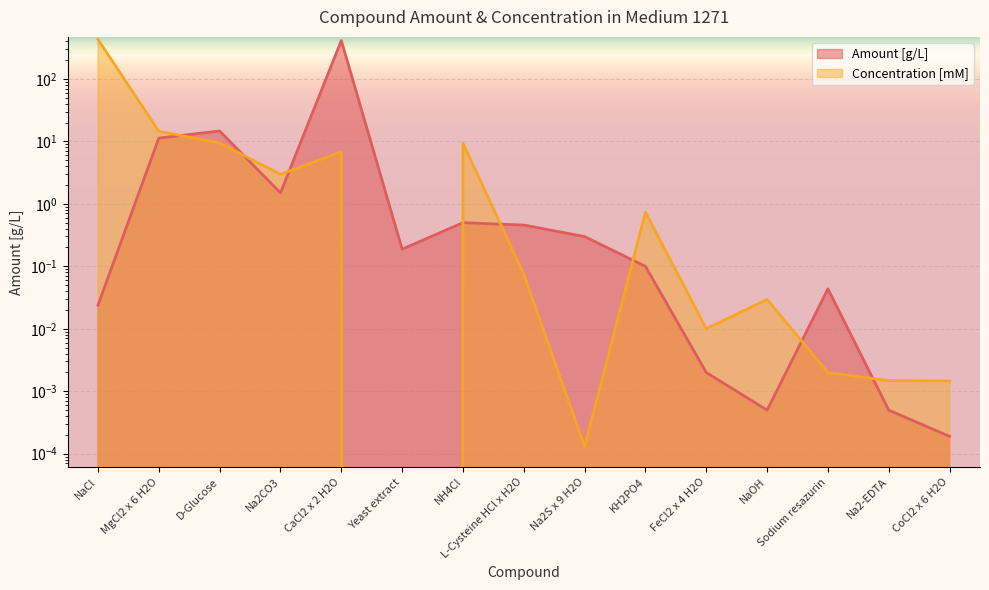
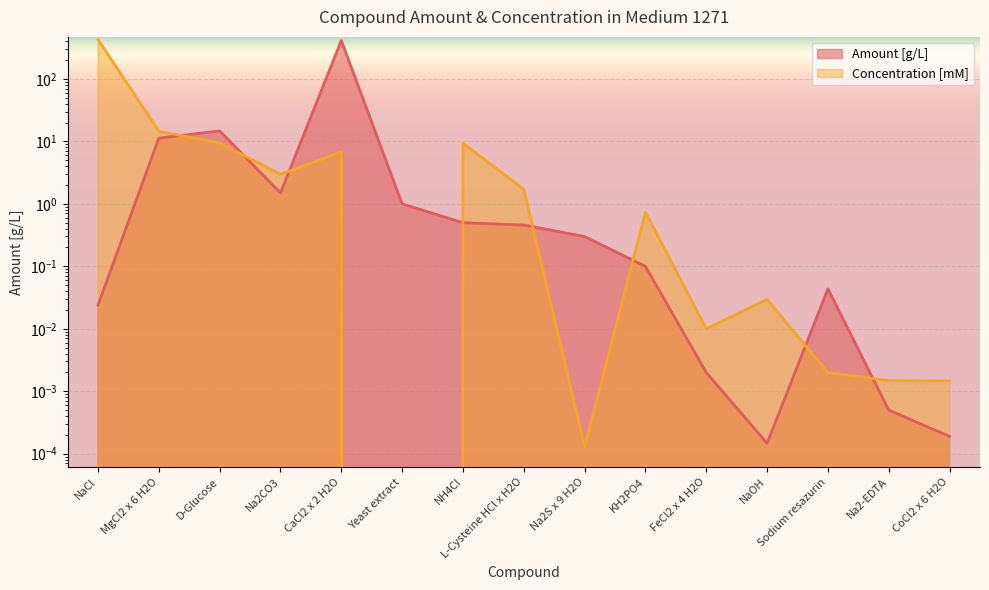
Amount [g/L], Yeast extract: 0.19 -> 1.0
Concentration [mM], L-Cysteine HCl x H2O: 0.07 -> 1.7
Amount [g/L], NaOH: 0.0005 -> 0.00015
